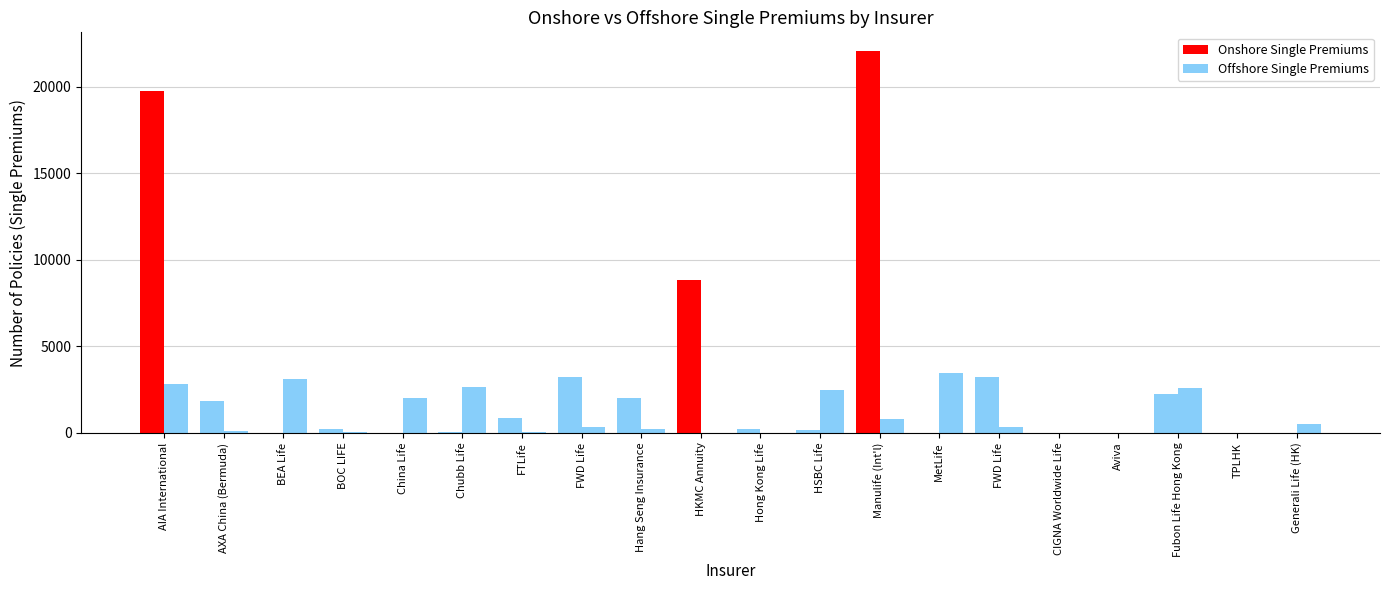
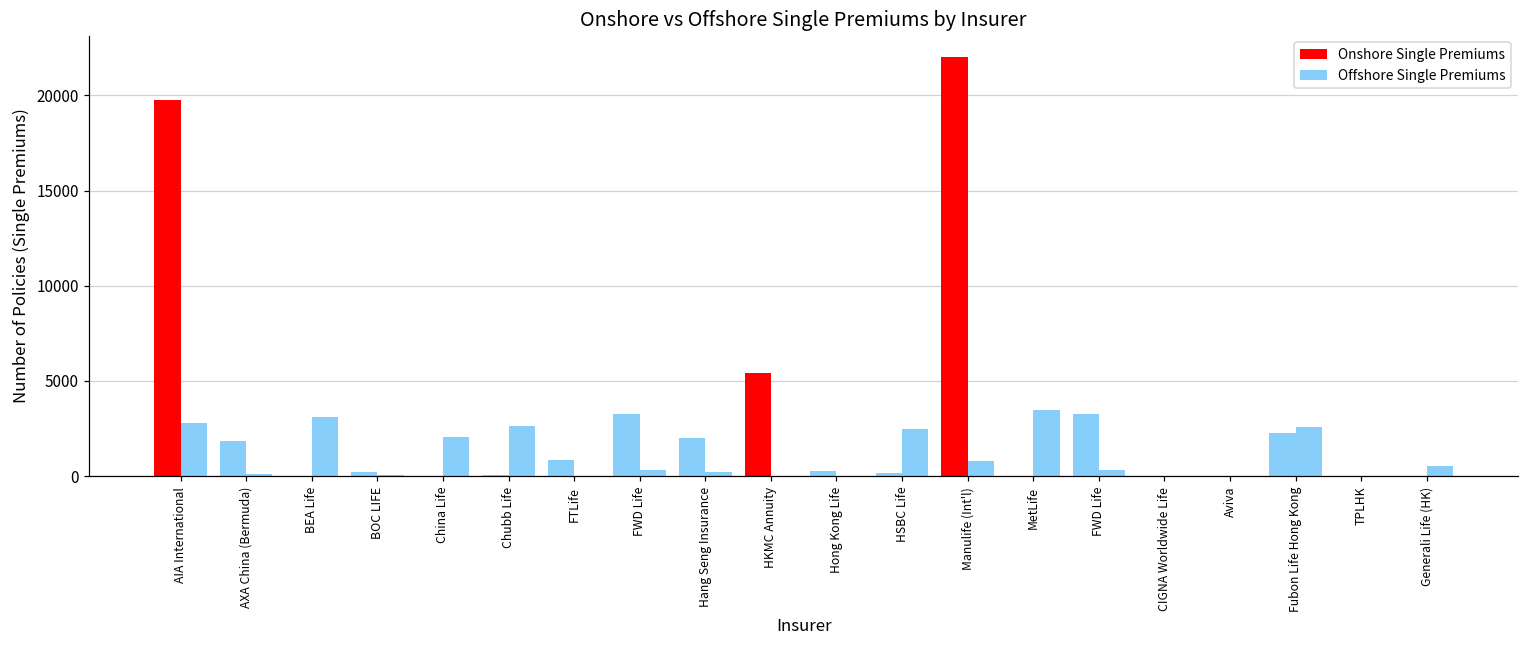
Onshore Single Premiums, HKMC Annuity: 8900 -> 5400
